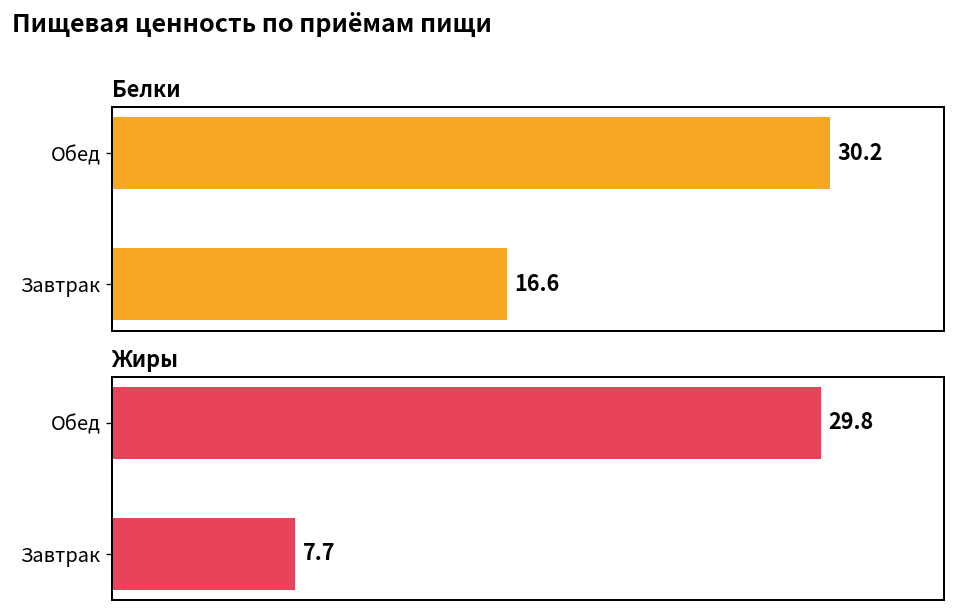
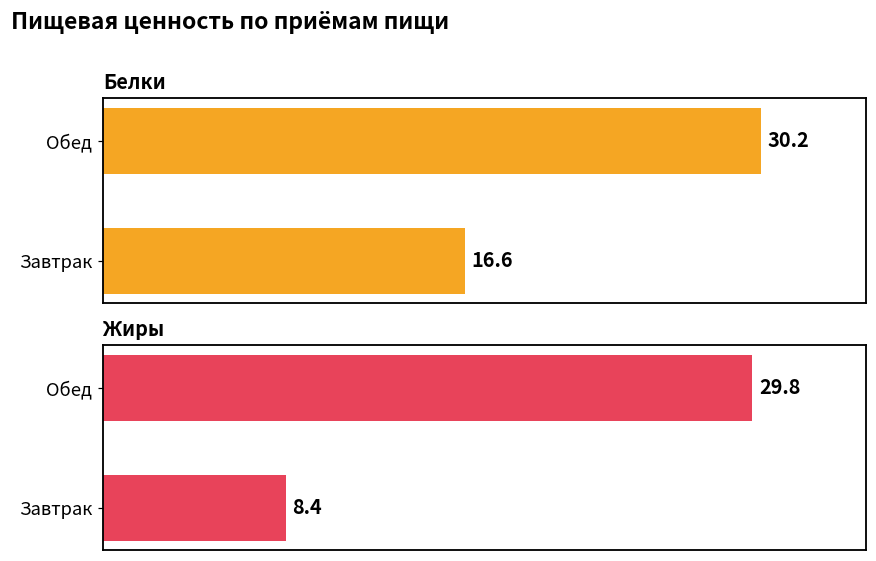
Жиры, Завтрак: 7.7 -> 8.4
